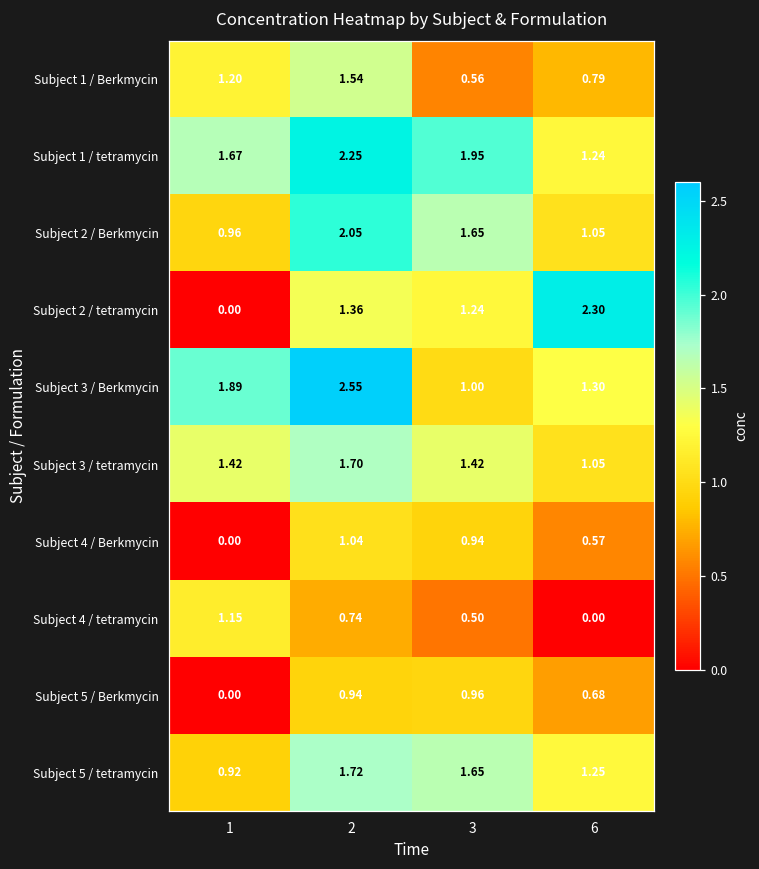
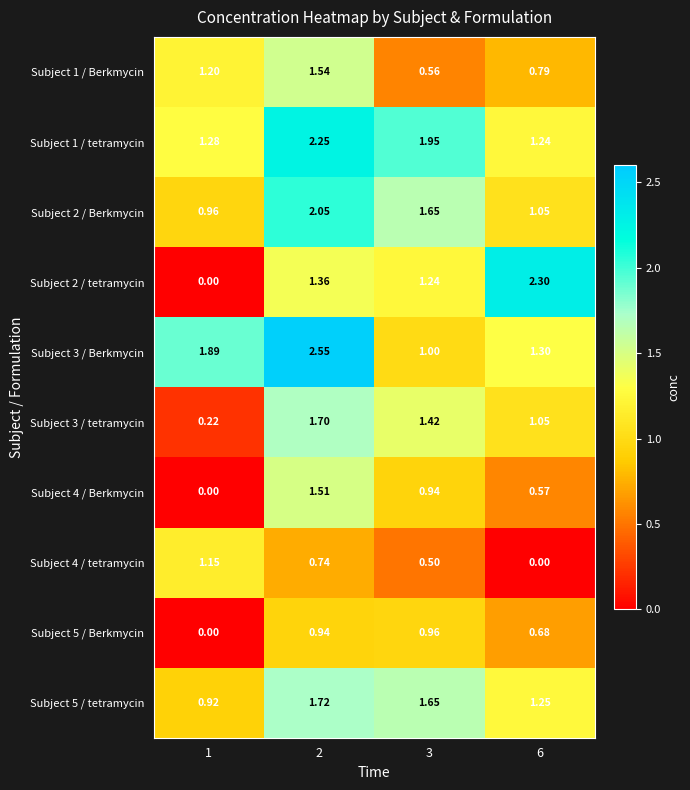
Subject 1 / tetramycin, 1: 1.67 -> 1.28
Subject 3 / tetramycin, 1: 1.42 -> 0.22
Subject 4 / Berkmycin, 2: 1.04 -> 1.51
